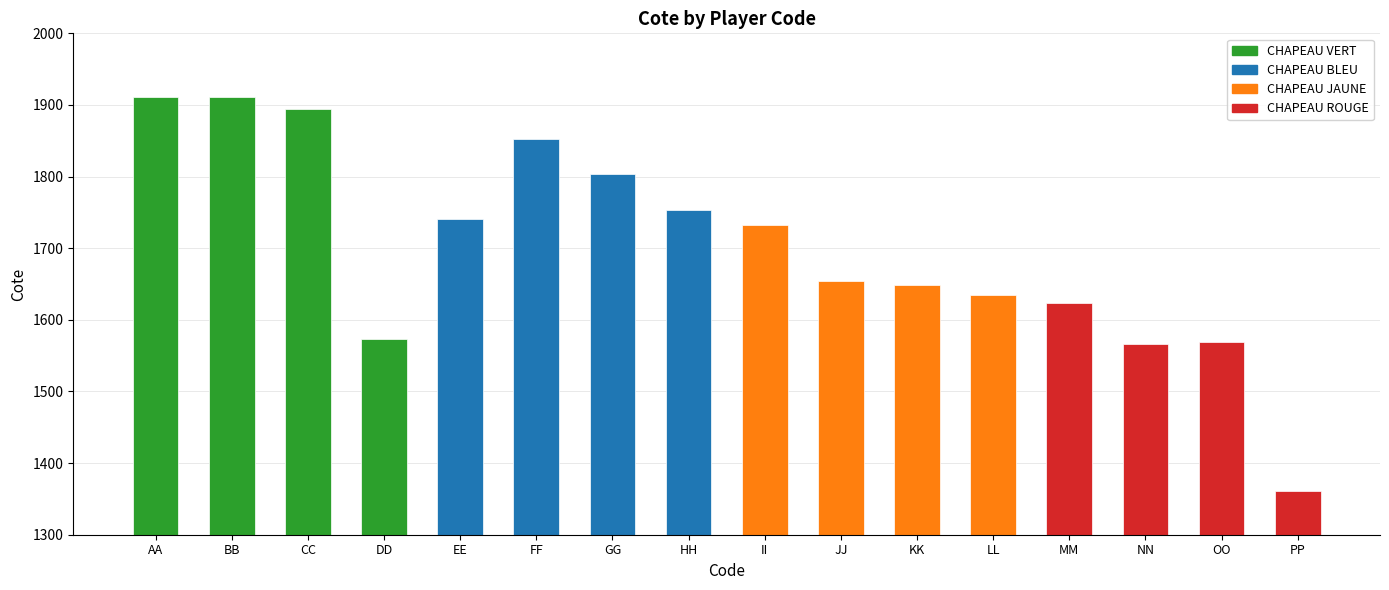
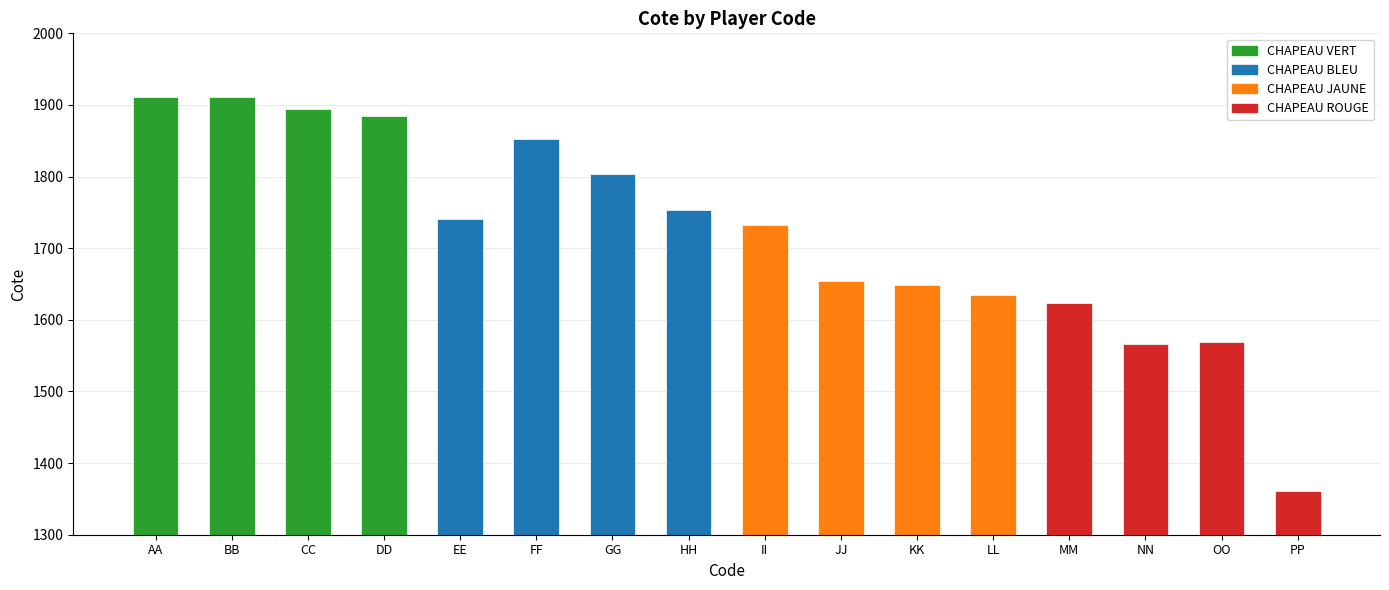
DD: 1570 -> 1890
